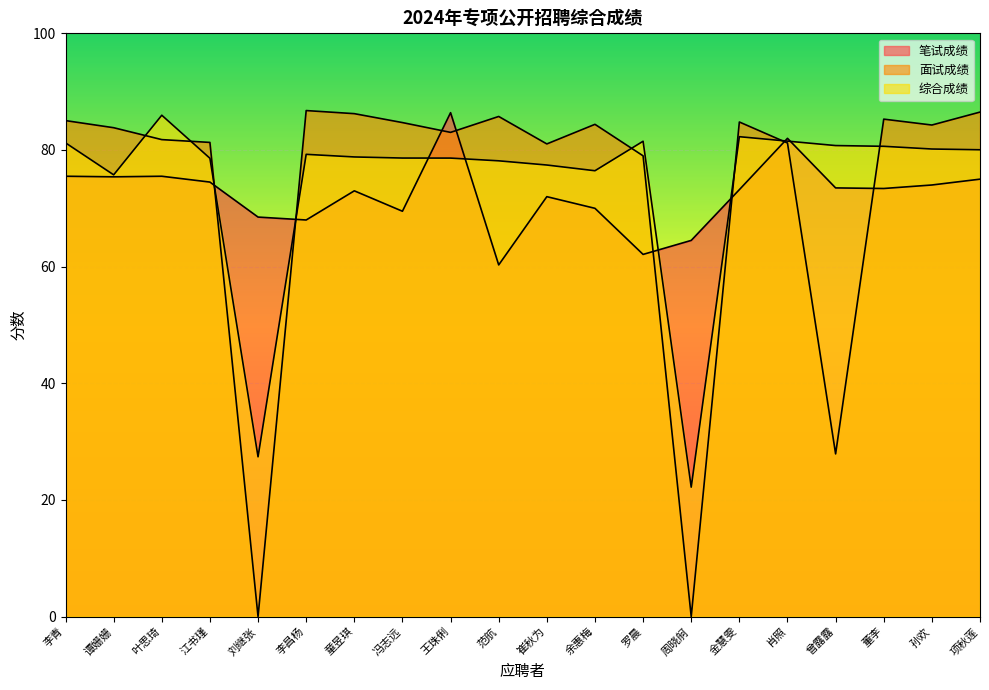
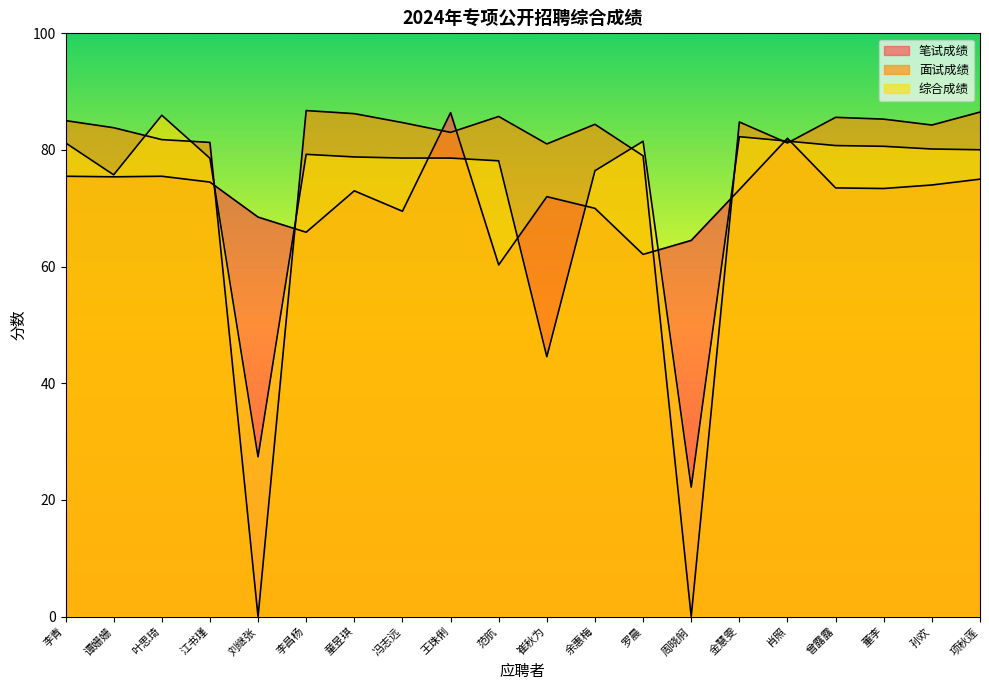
笔试成绩, 李昌杨: 68 -> 66
综合成绩, 崔秋为: 77 -> 45
面试成绩, 曾露露: 28 -> 86
